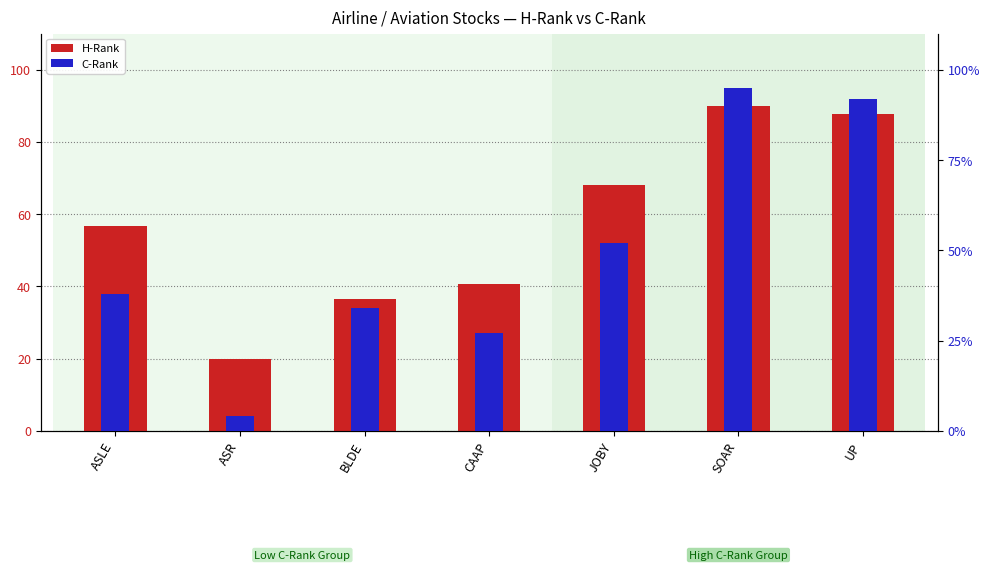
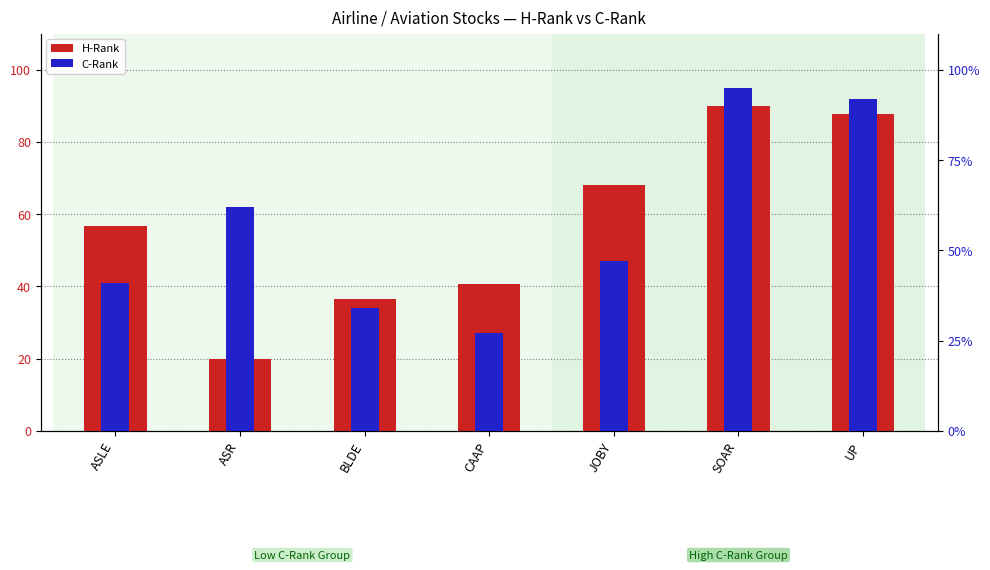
C-Rank, ASLE: 38% -> 41%
C-Rank, ASR: 4% -> 62%
C-Rank, JOBY: 52% -> 47%
